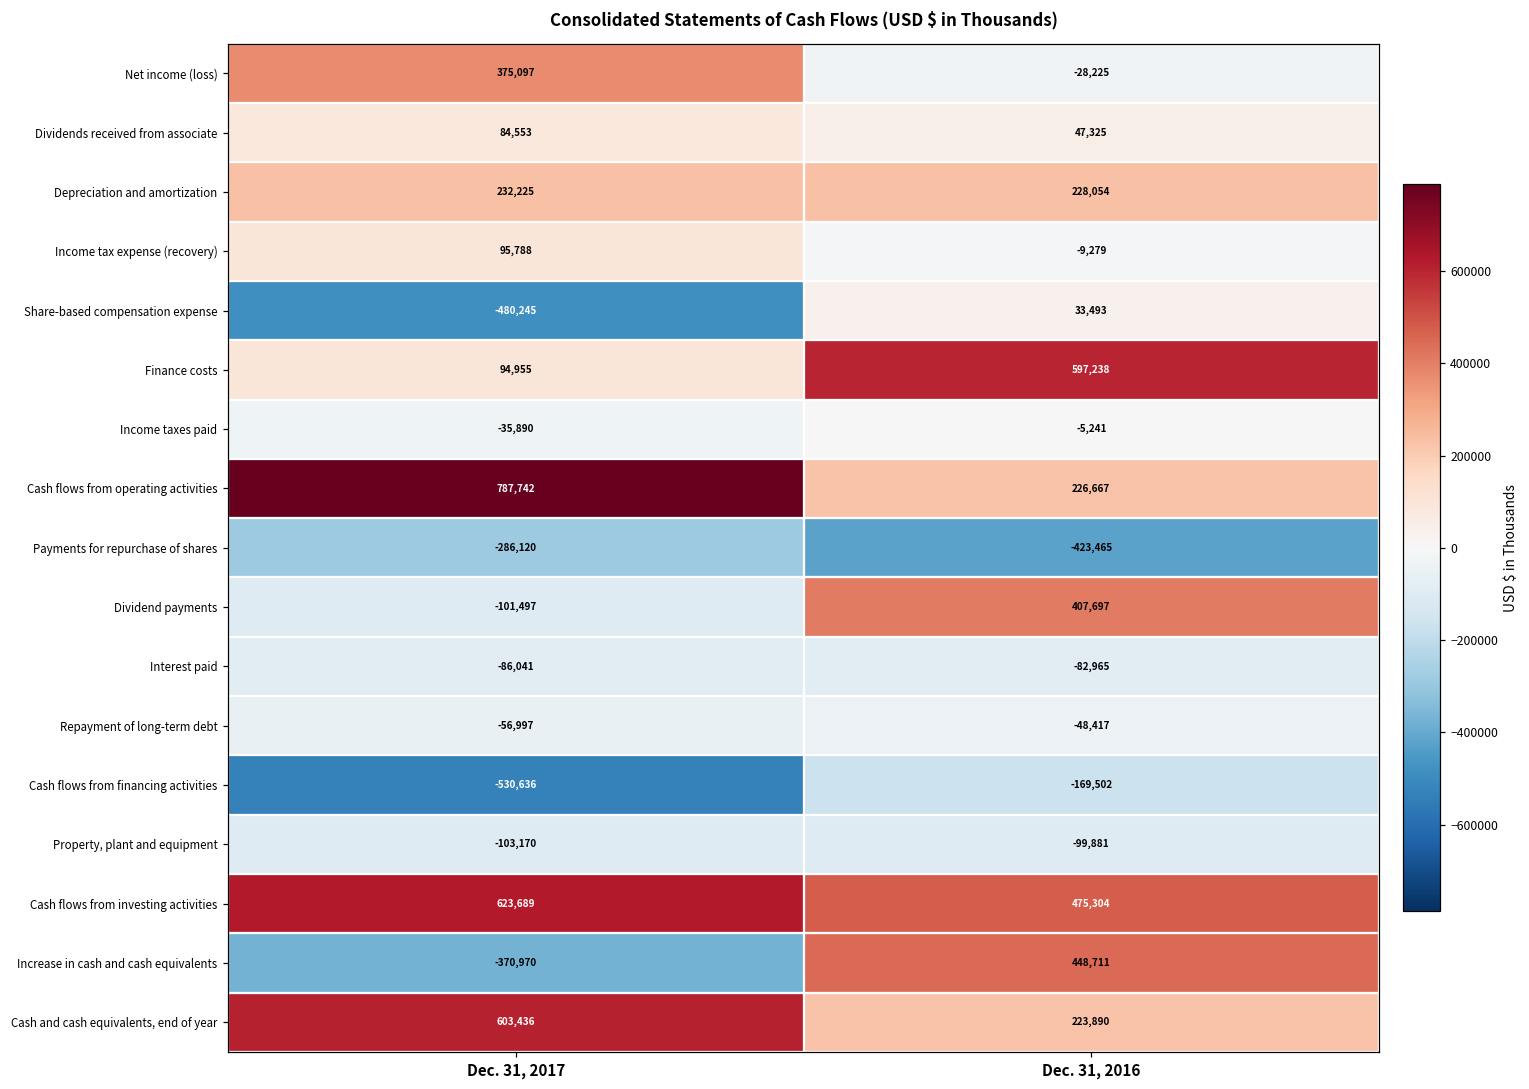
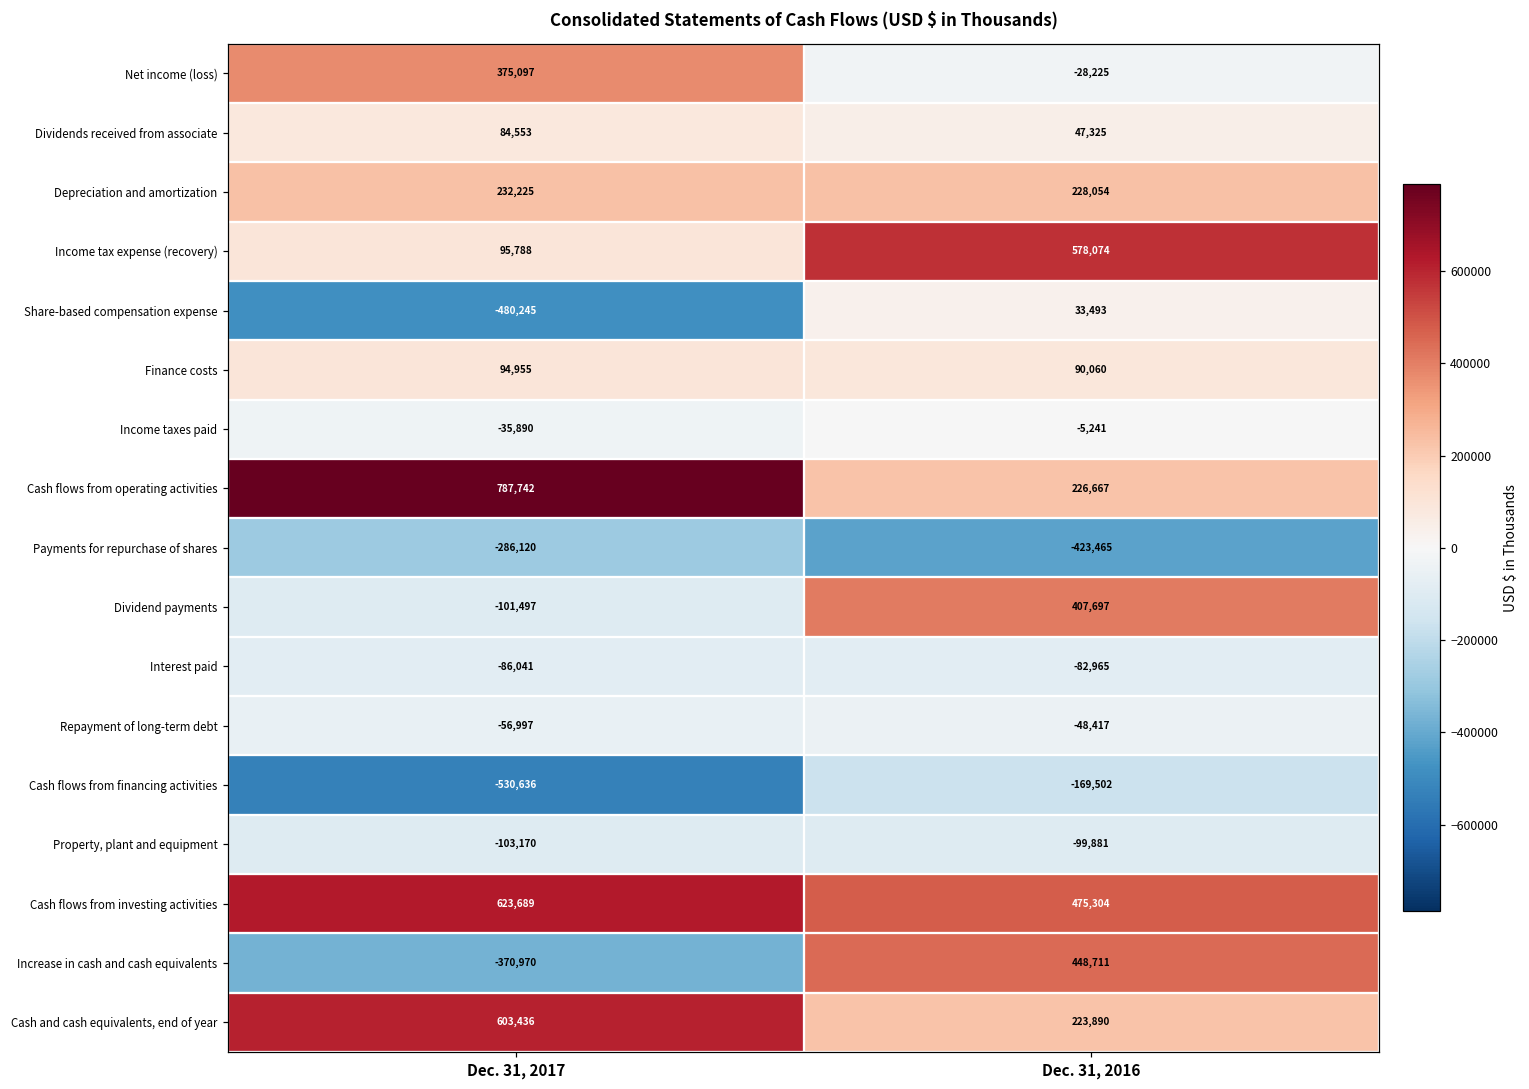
Income tax expense (recovery), Dec. 31, 2016: -9,279 -> 578,074
Finance costs, Dec. 31, 2016: 597,238 -> 90,060
